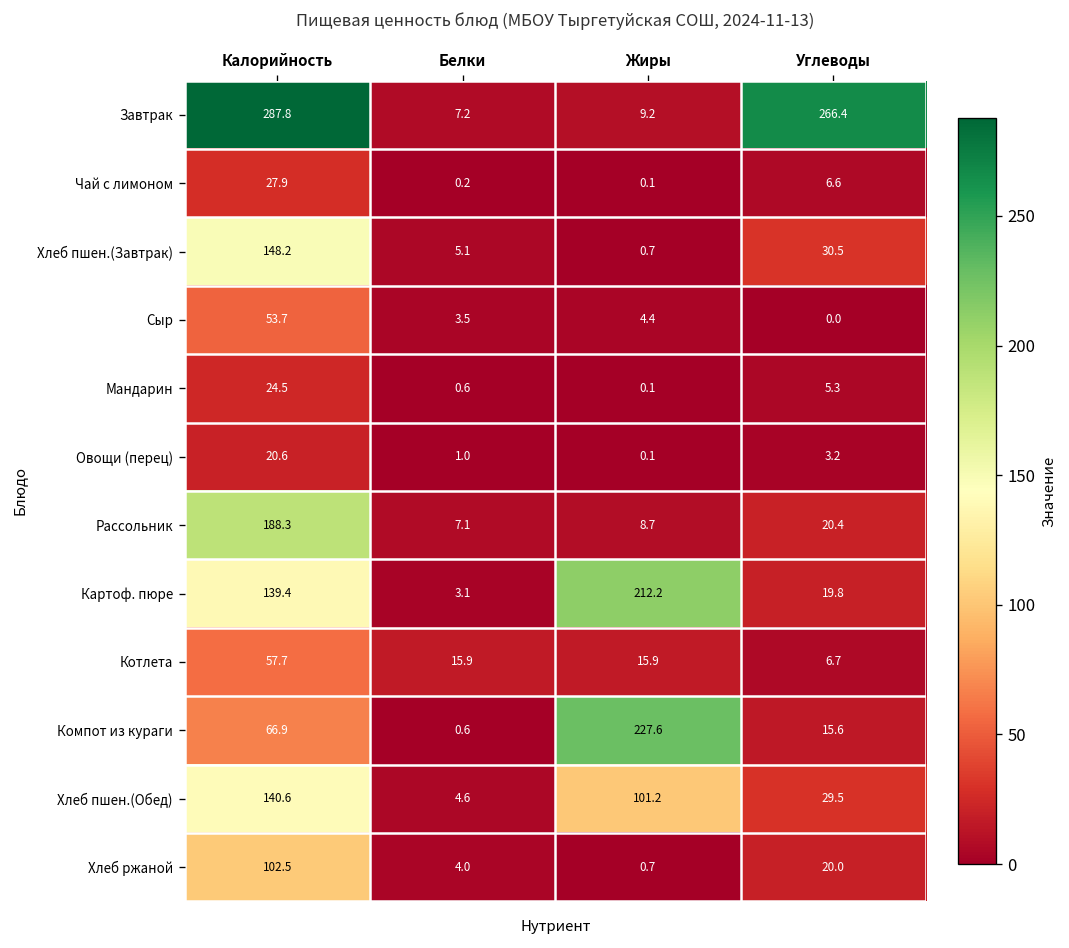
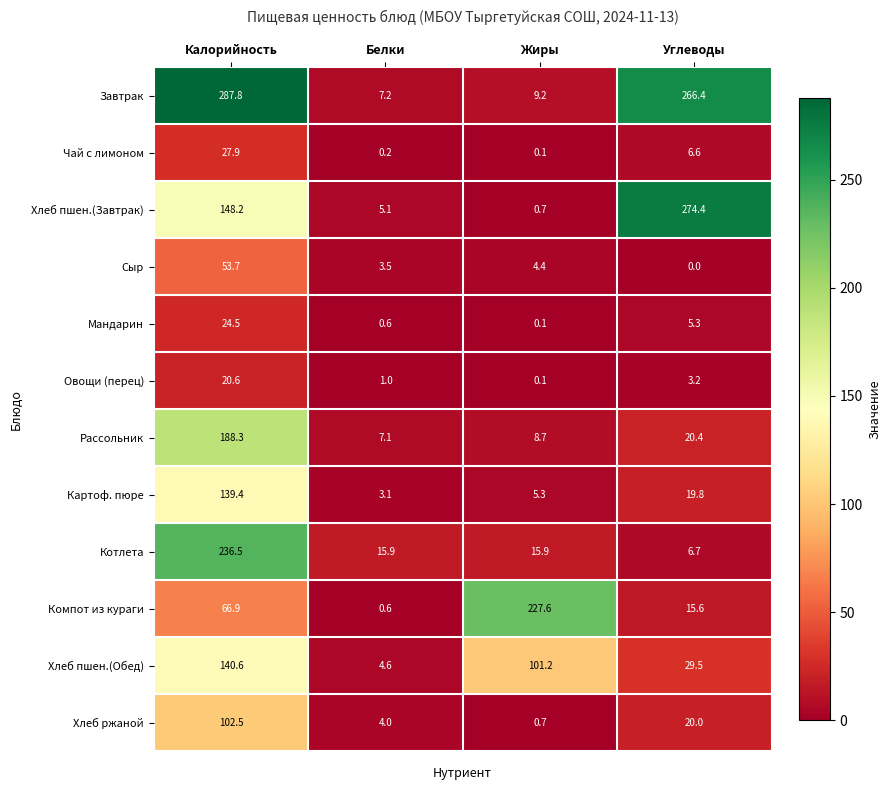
Хлеб пшен.(Завтрак), Углеводы: 30.5 -> 274.4
Картоф. пюре, Жиры: 212.2 -> 5.3
Котлета, Калорийность: 57.7 -> 236.5
